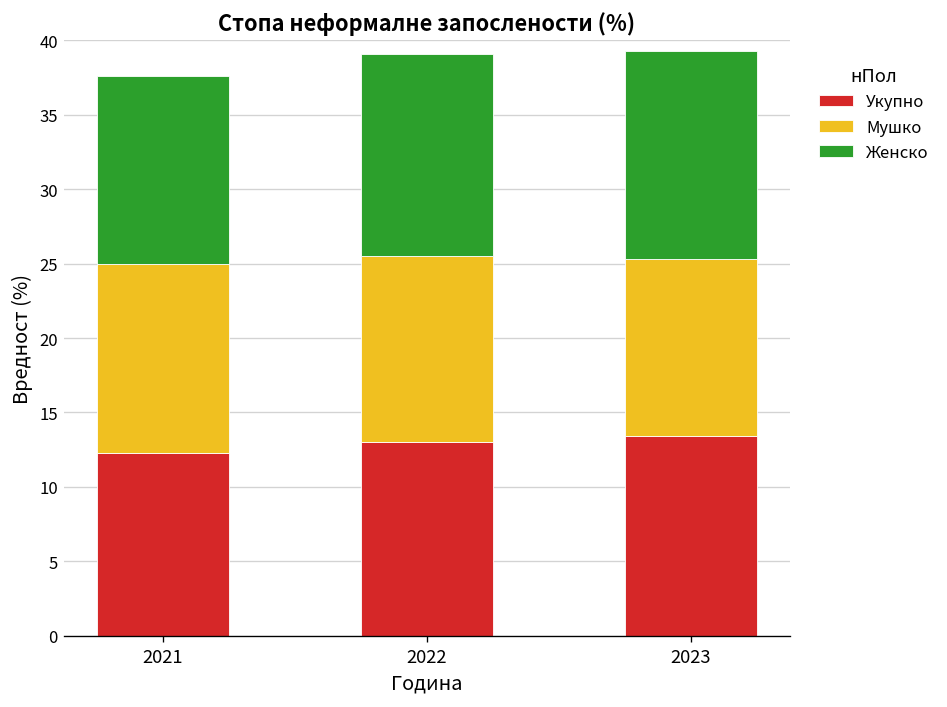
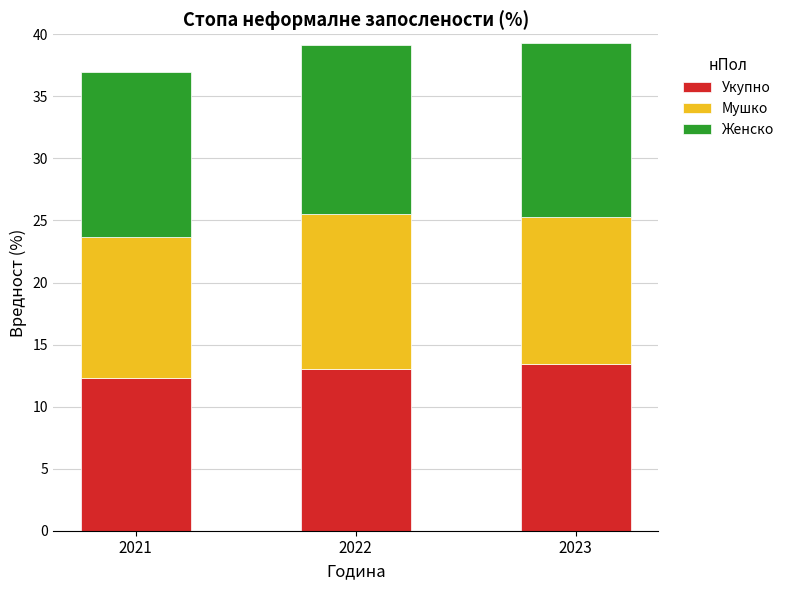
Мушко, 2021: 12.7 -> 11.4
Женско, 2021: 12.6 -> 13.3
